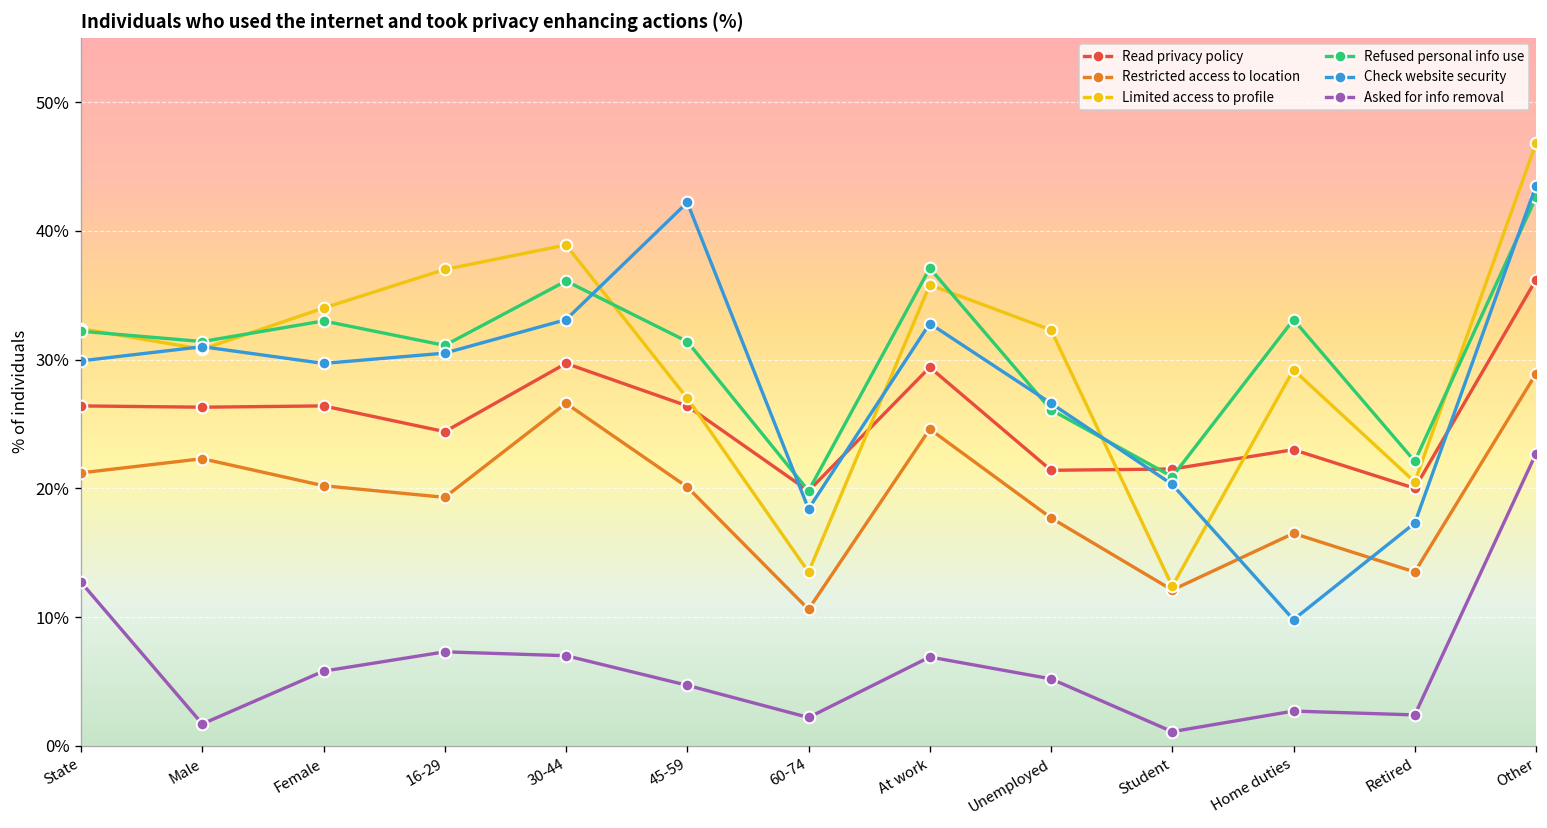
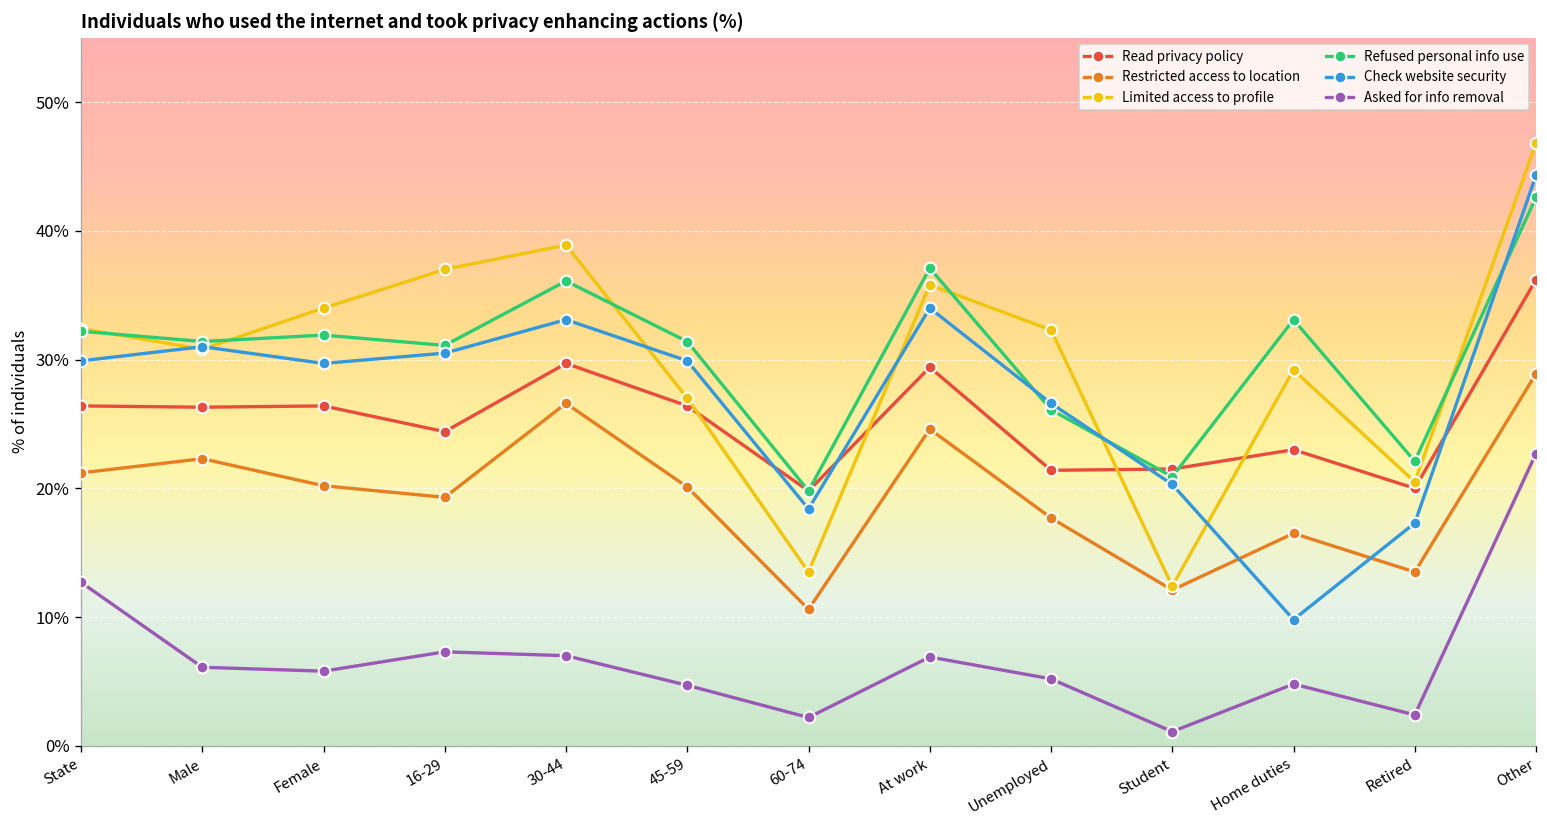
Asked for info removal, Male: 1.7% -> 6.1%
Refused personal info use, Female: 33.0% -> 31.9%
Check website security, 45-59: 42.2% -> 29.9%
Check website security, At work: 32.8% -> 34.0%
Asked for info removal, Home duties: 2.7% -> 4.8%
Check website security, Other: 43.5% -> 44.3%
